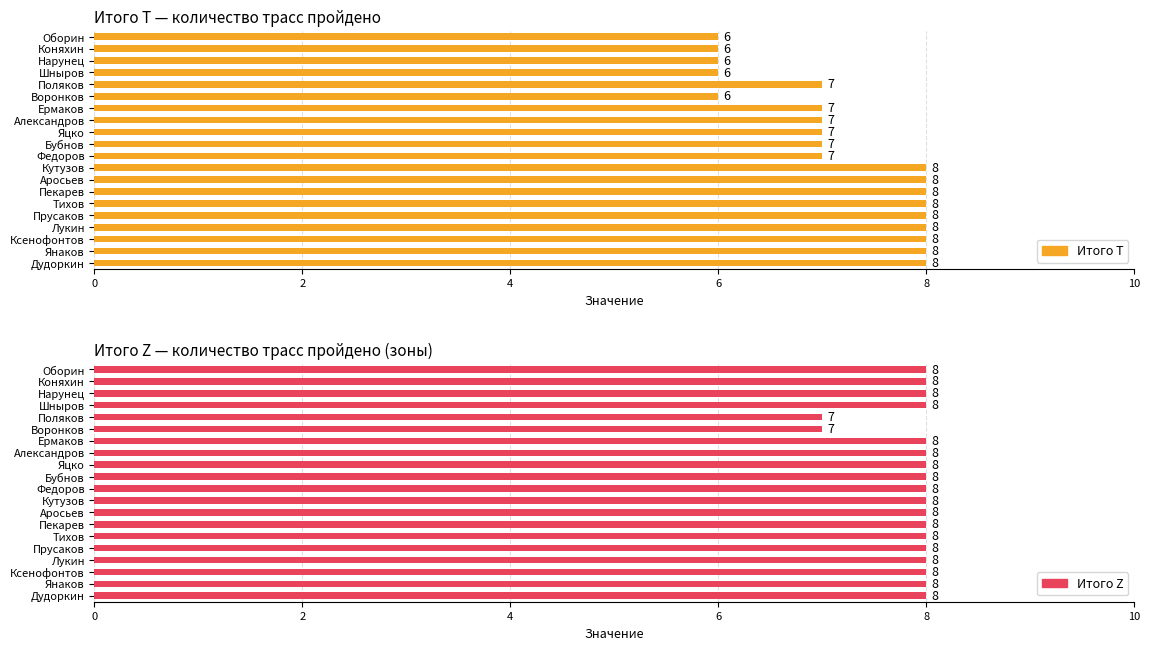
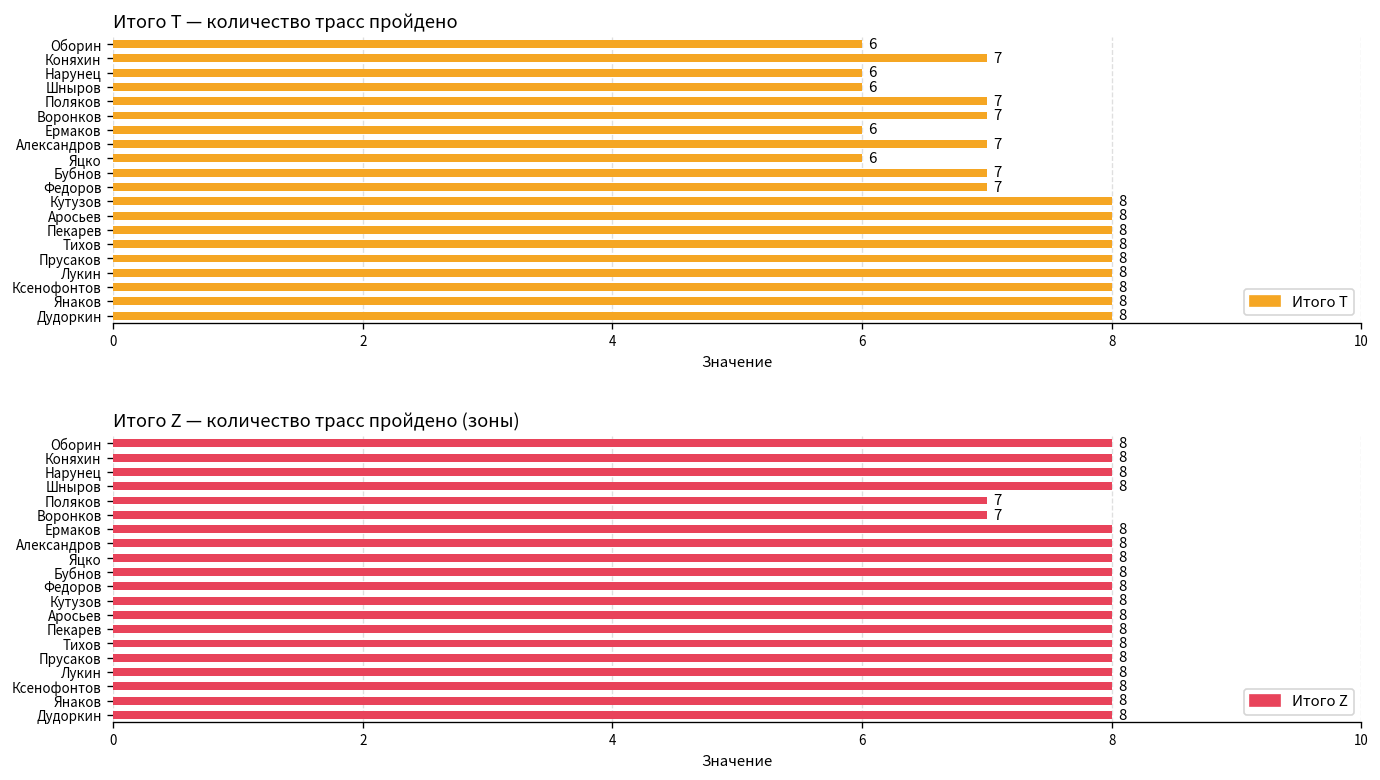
Итого T — количество трасс пройдено, Коняхин: 6 -> 7
Итого T — количество трасс пройдено, Воронков: 6 -> 7
Итого T — количество трасс пройдено, Ермаков: 7 -> 6
Итого T — количество трасс пройдено, Яцко: 7 -> 6
